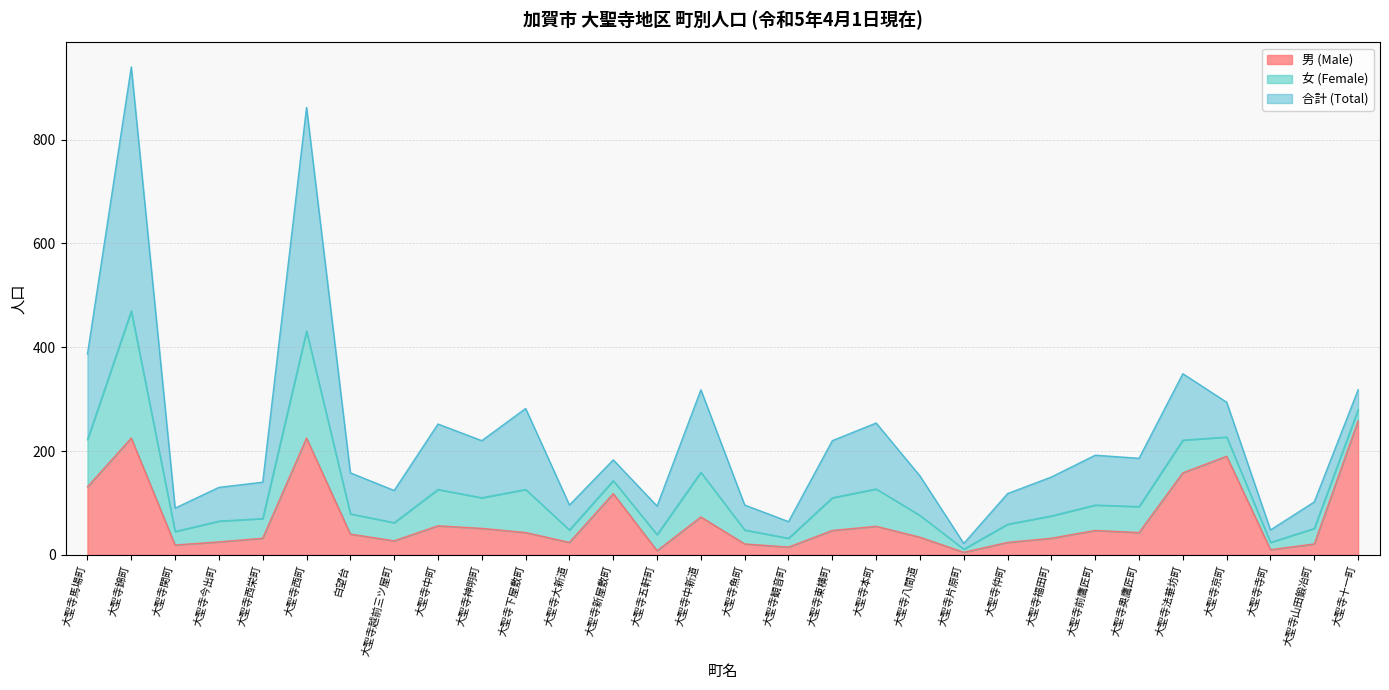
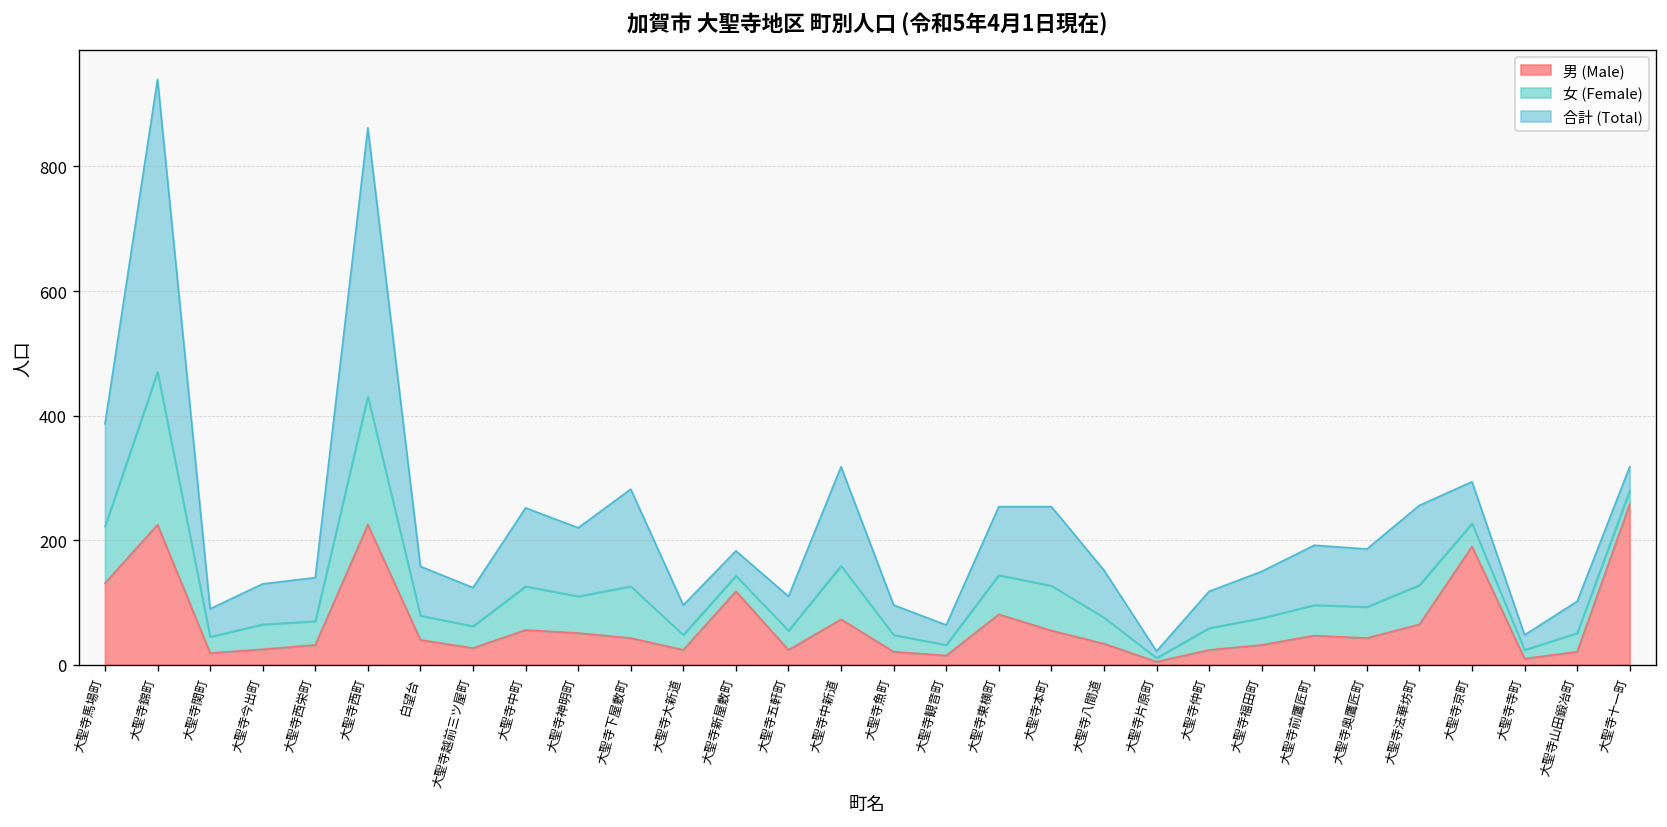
男 (Male), 大聖寺五軒町: 10 -> 20
男 (Male), 大聖寺東横町: 50 -> 80
男 (Male), 大聖寺法華坊町: 160 -> 70
